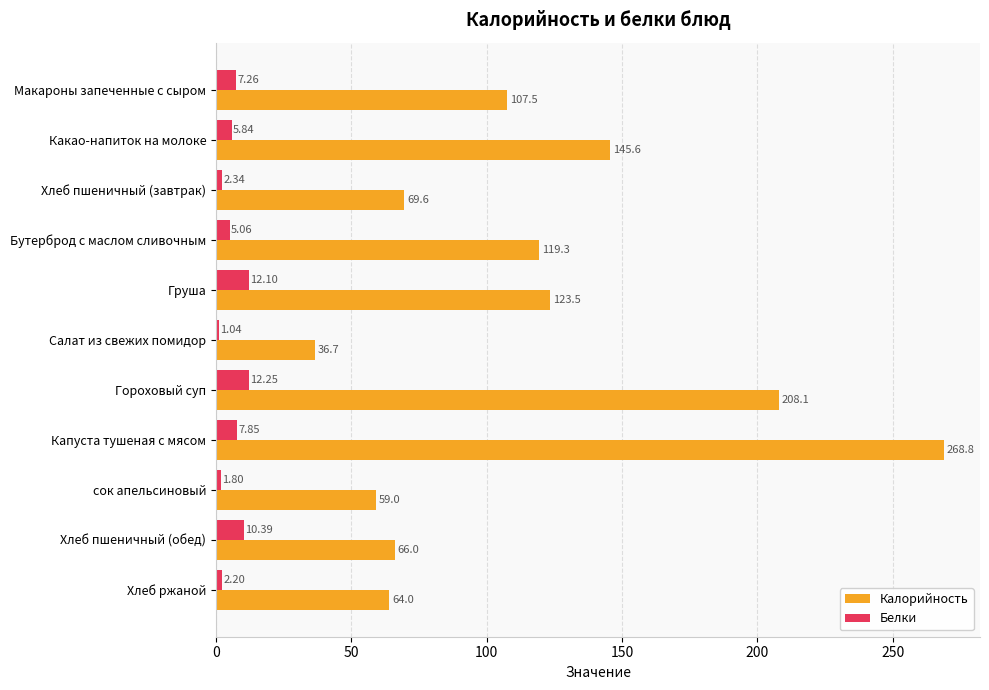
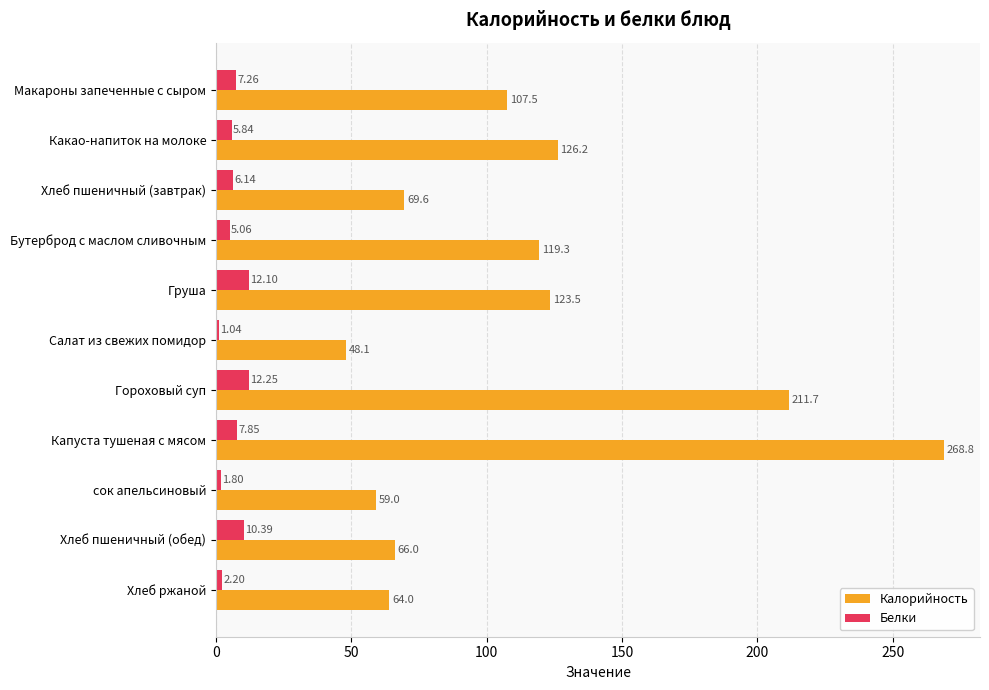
Калорийность, Какао-напиток на молоке: 145.6 -> 126.2
Белки, Хлеб пшеничный (завтрак): 2.34 -> 6.14
Калорийность, Салат из свежих помидор: 36.7 -> 48.1
Калорийность, Гороховый суп: 208.1 -> 211.7
